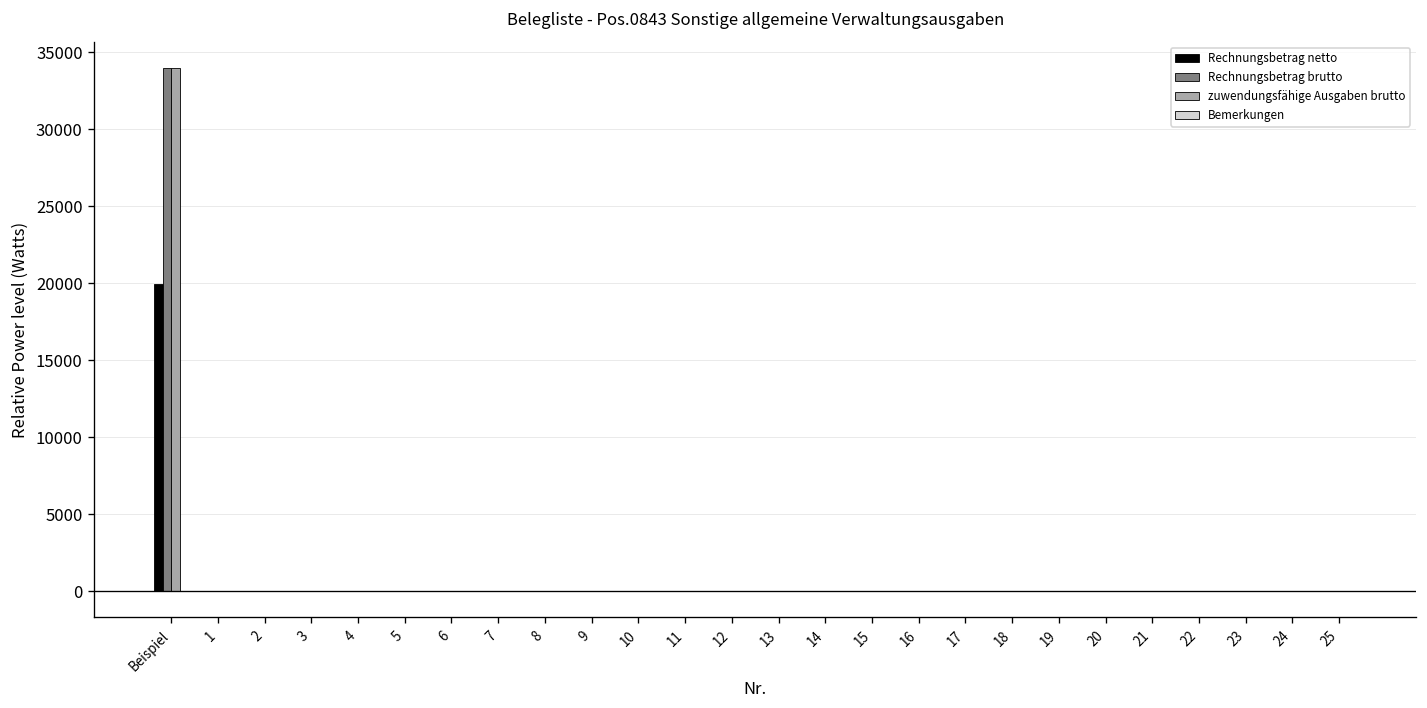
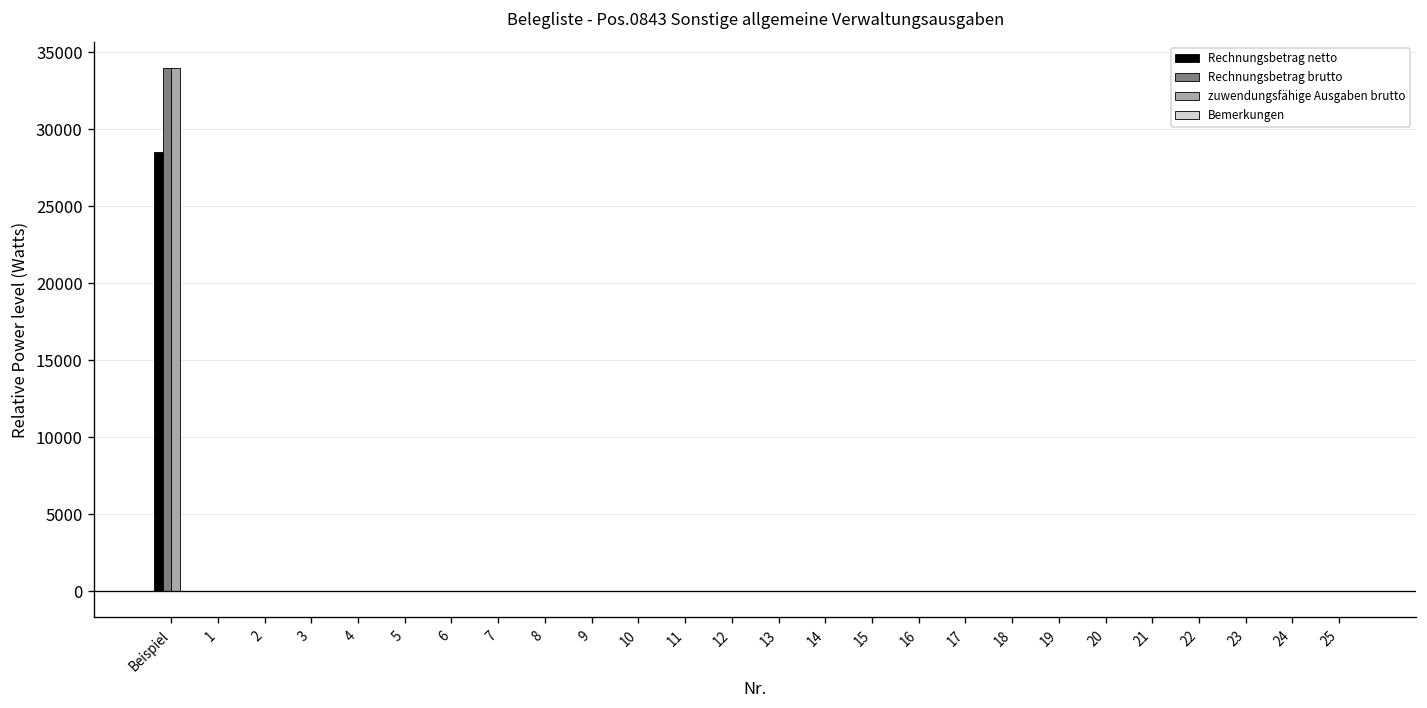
Rechnungsbetrag netto, Beispiel: 19900 -> 28500
